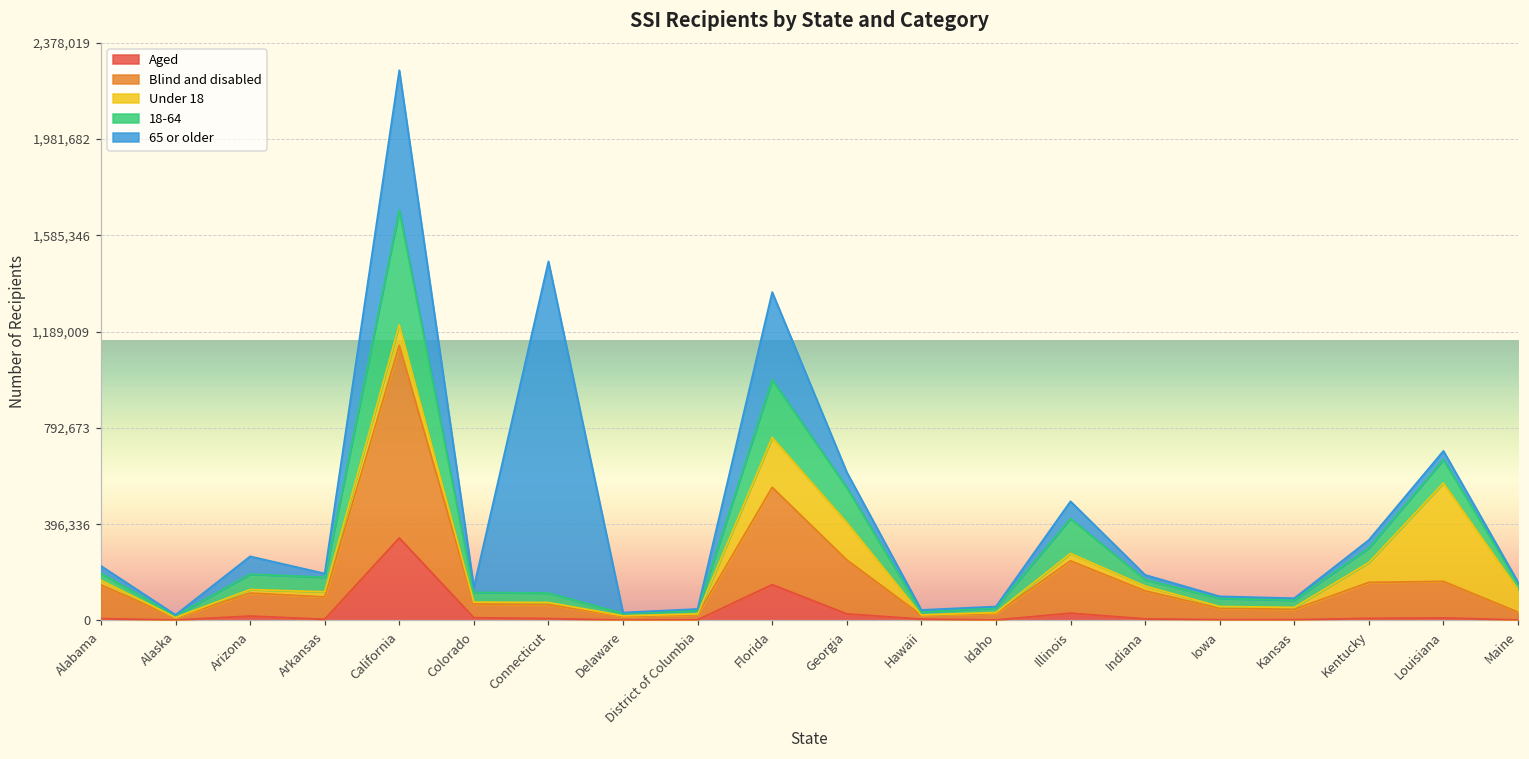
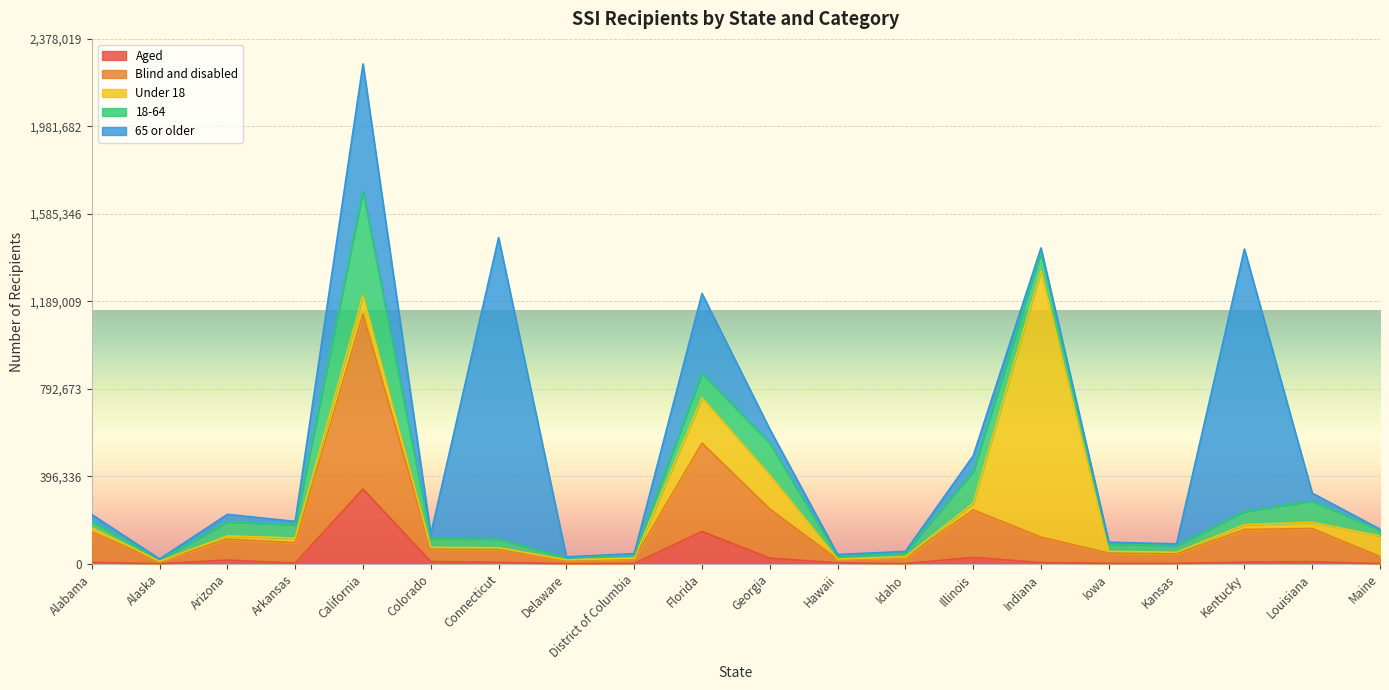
65 or older, Arizona: 70,000 -> 30,000
18-64, Florida: 240,000 -> 110,000
Under 18, Indiana: 20,000 -> 1,210,000
18-64, Indiana: 30,000 -> 80,000
Under 18, Kentucky: 80,000 -> 20,000
65 or older, Kentucky: 30,000 -> 1,190,000
Under 18, Louisiana: 400,000 -> 30,000
